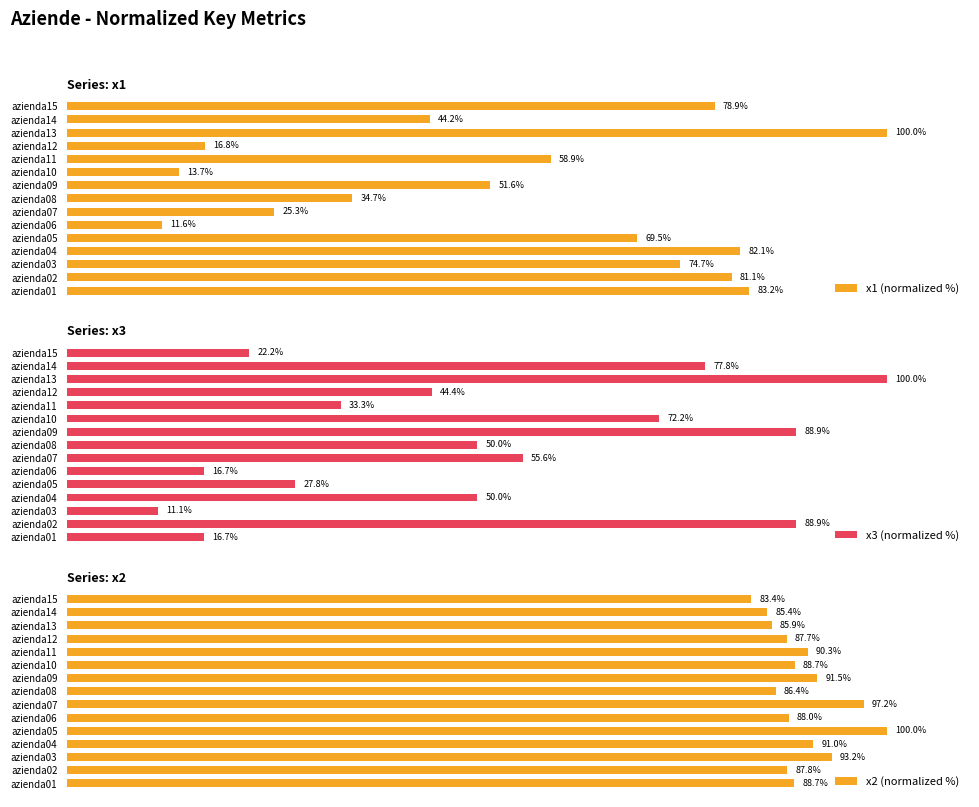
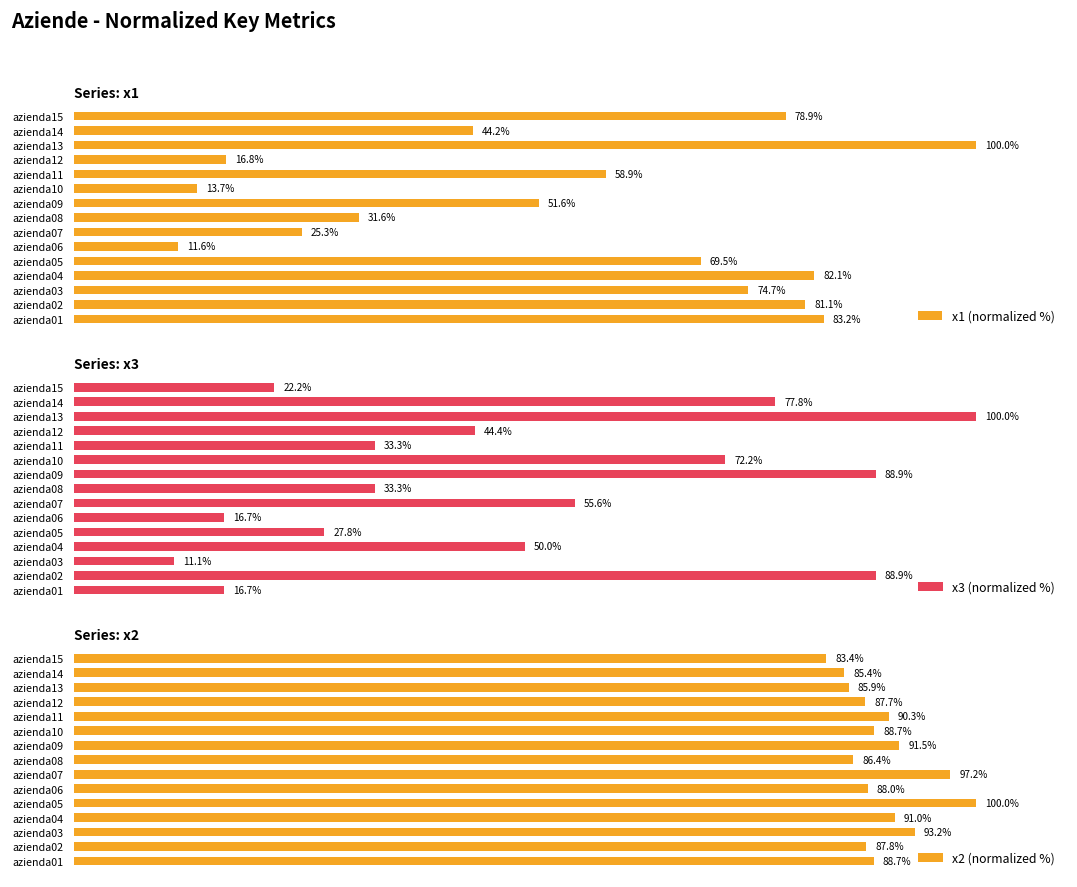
Series: x1, azienda08: 34.7% -> 31.6%
Series: x3, azienda08: 50.0% -> 33.3%
